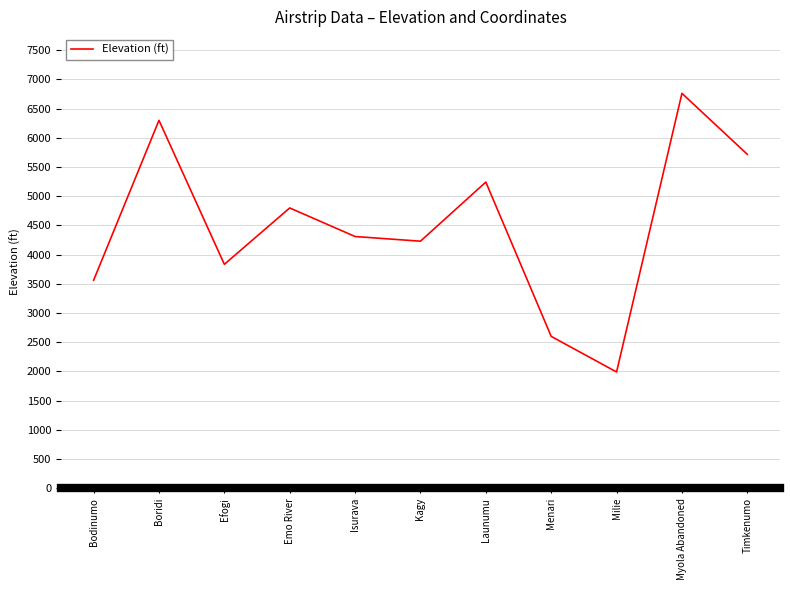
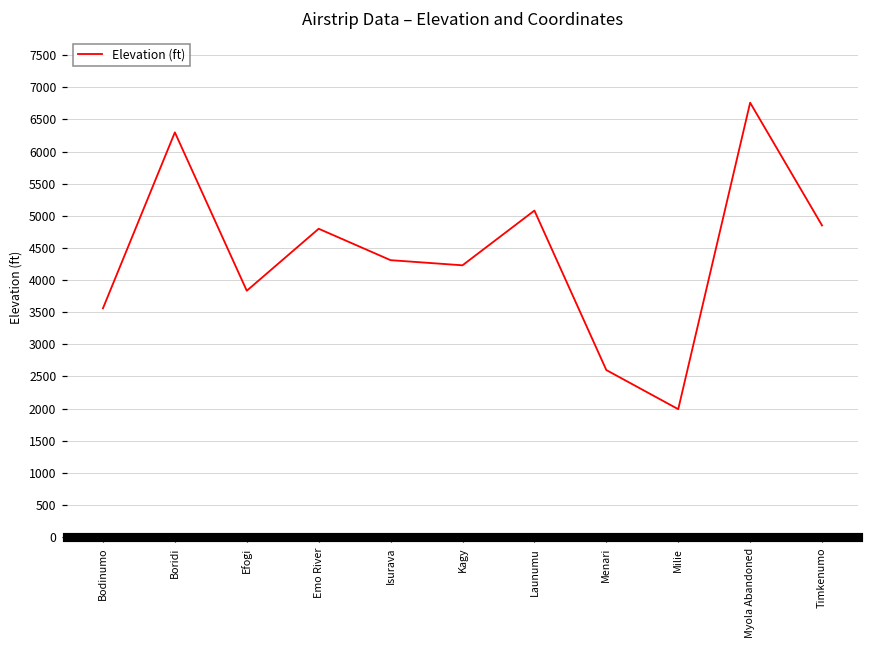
Launumu: 5200 -> 5100
Timkenumo: 5700 -> 4900
